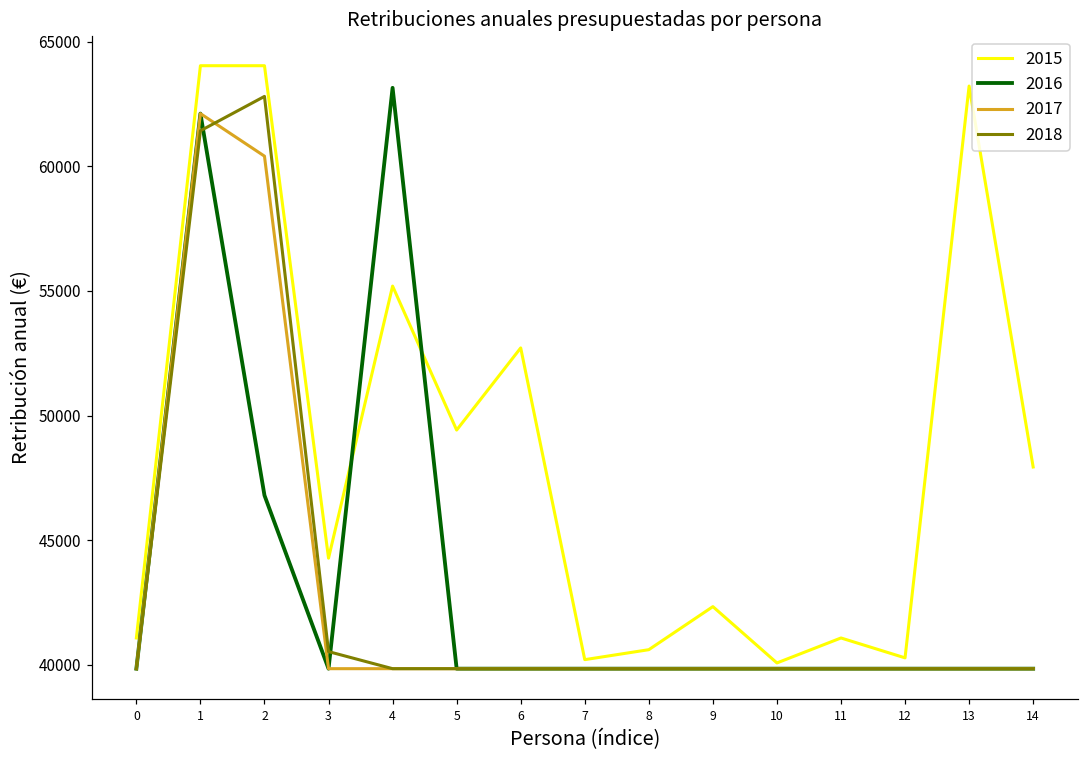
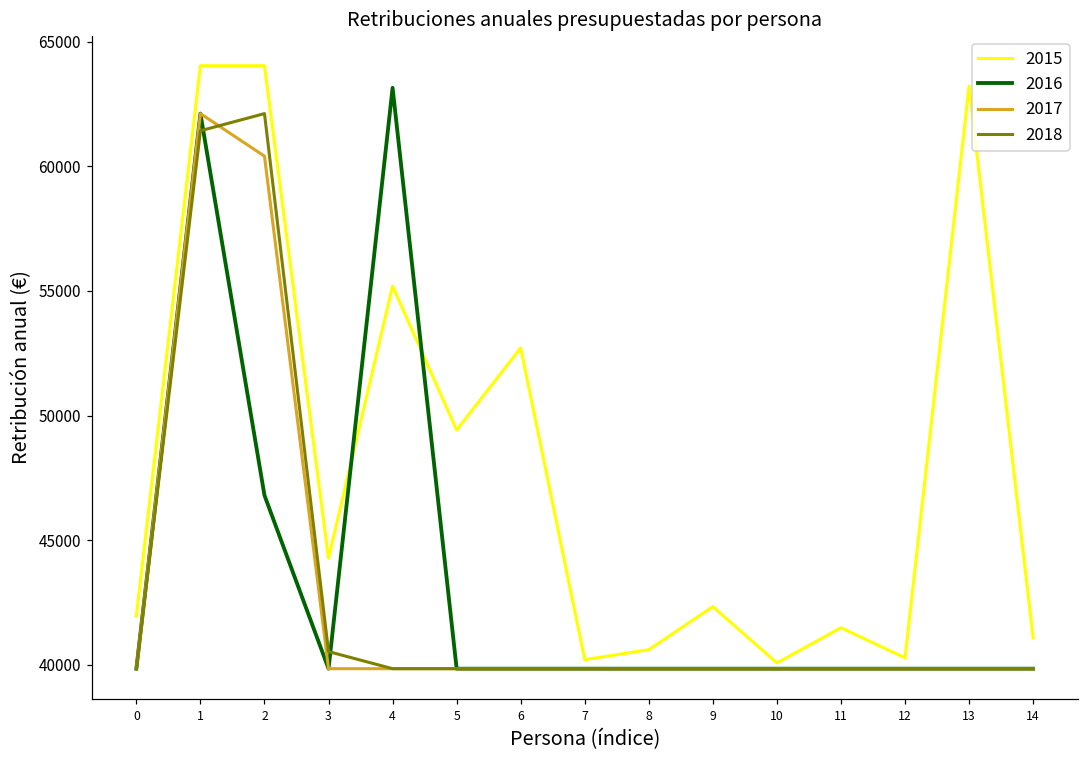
2015, 0: 41100 -> 42000
2018, 2: 62800 -> 62100
2015, 11: 41100 -> 41500
2015, 14: 47900 -> 41100
